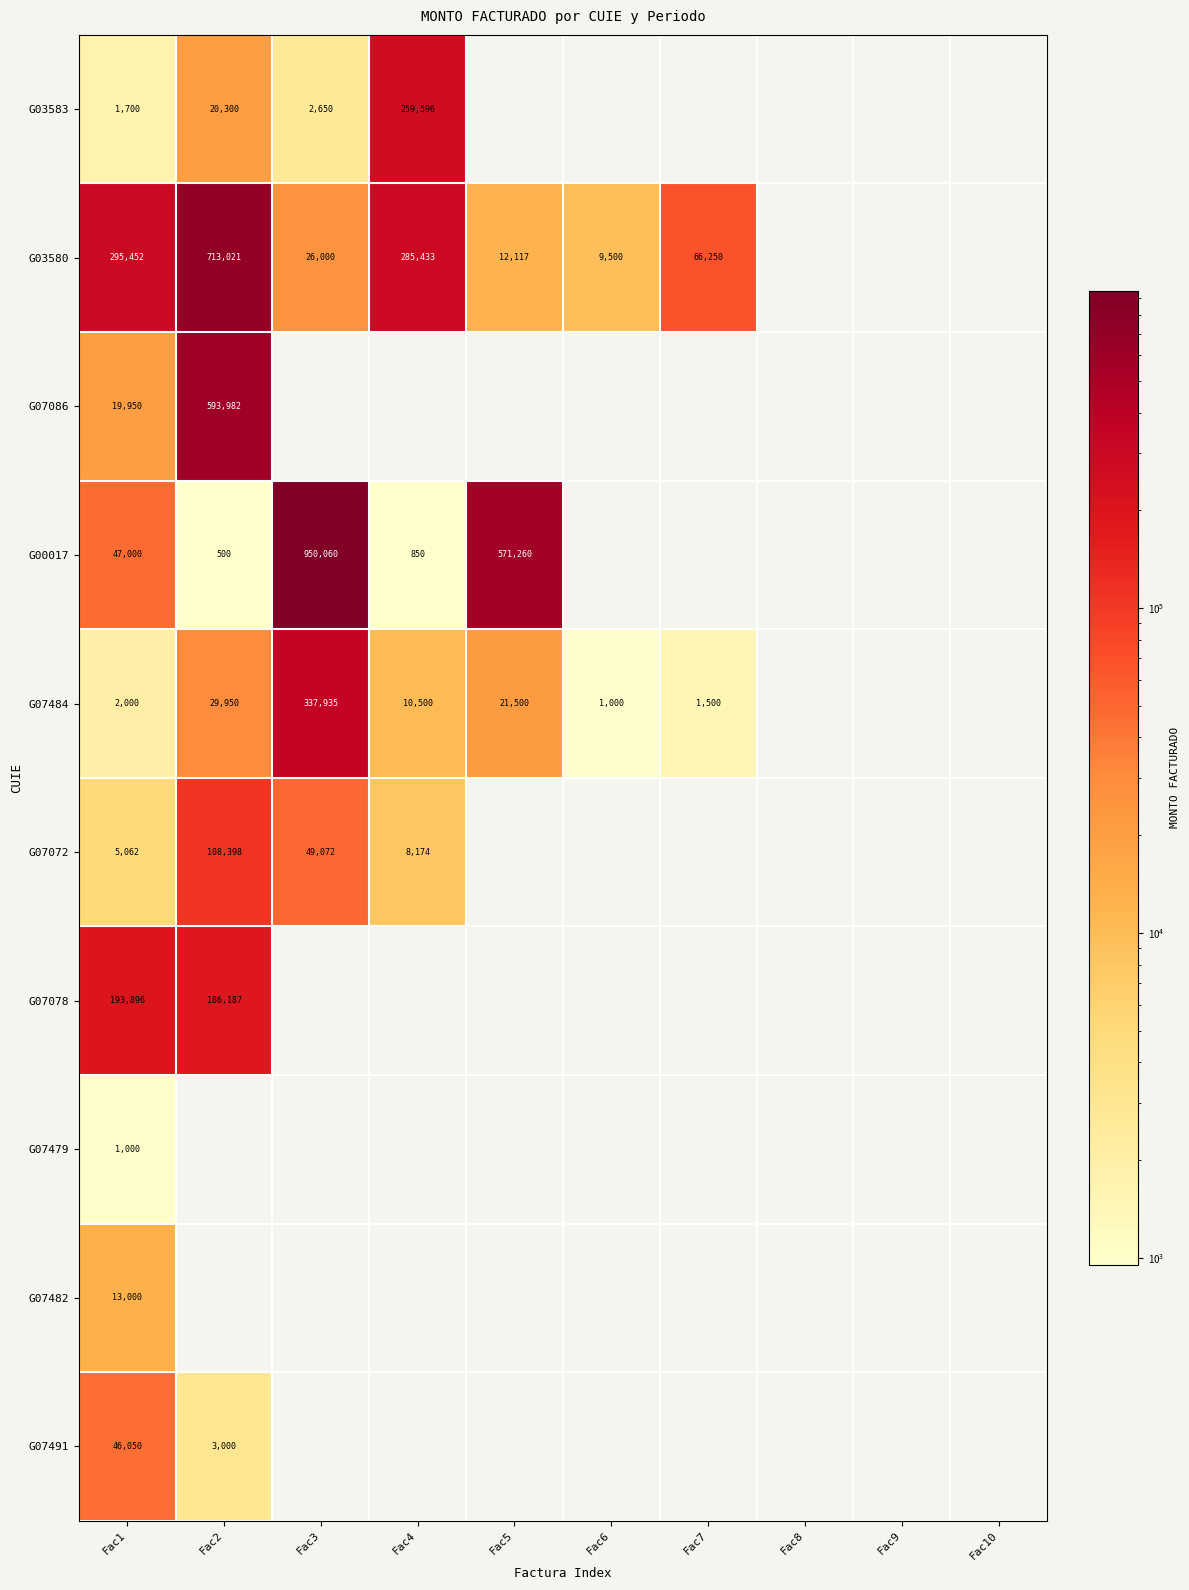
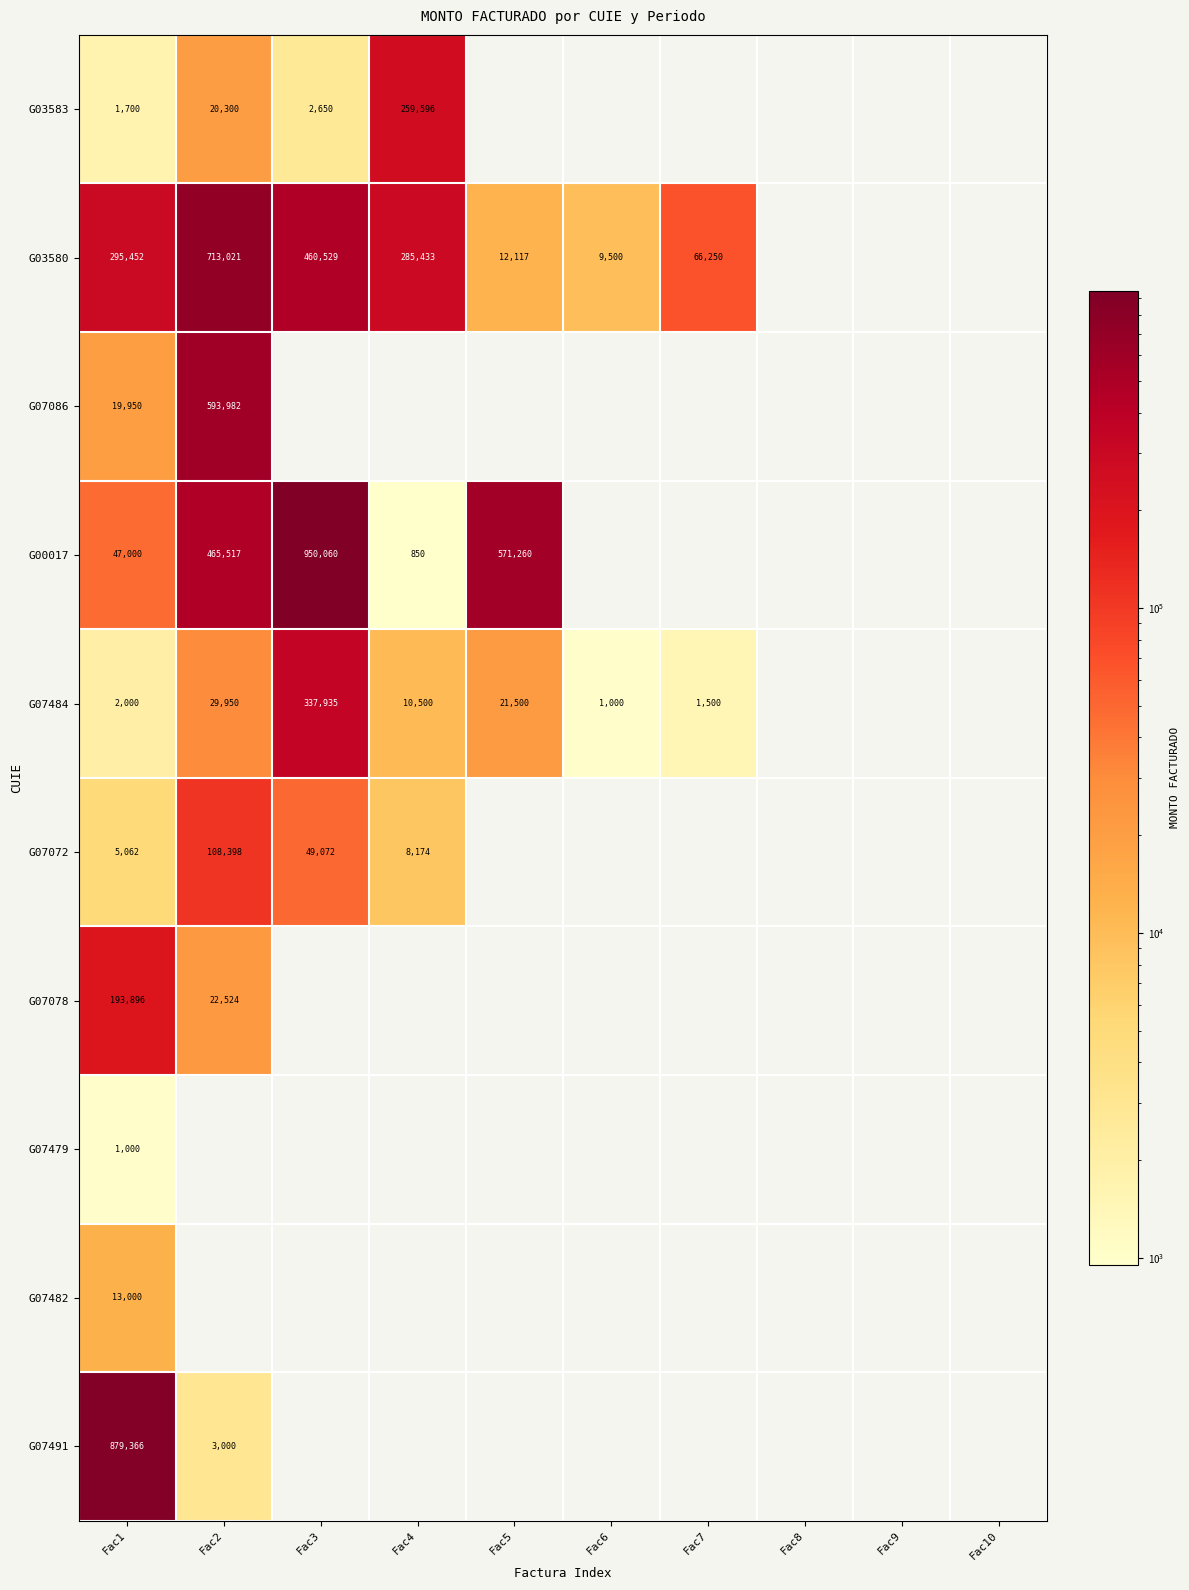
G03580, Fac3: 26,000 -> 460,529
G00017, Fac2: 500 -> 465,517
G07078, Fac2: 186,187 -> 22,524
G07491, Fac1: 46,050 -> 879,366
